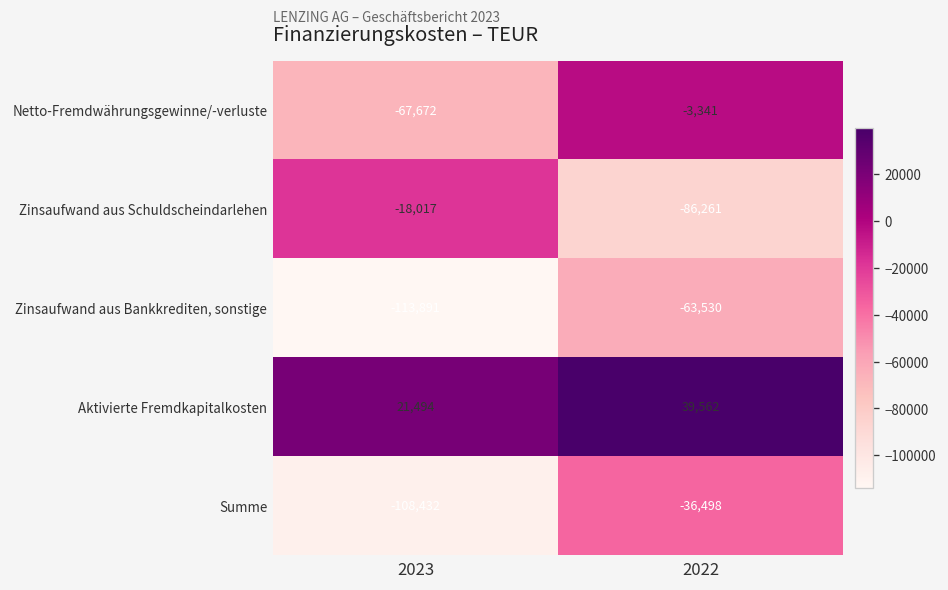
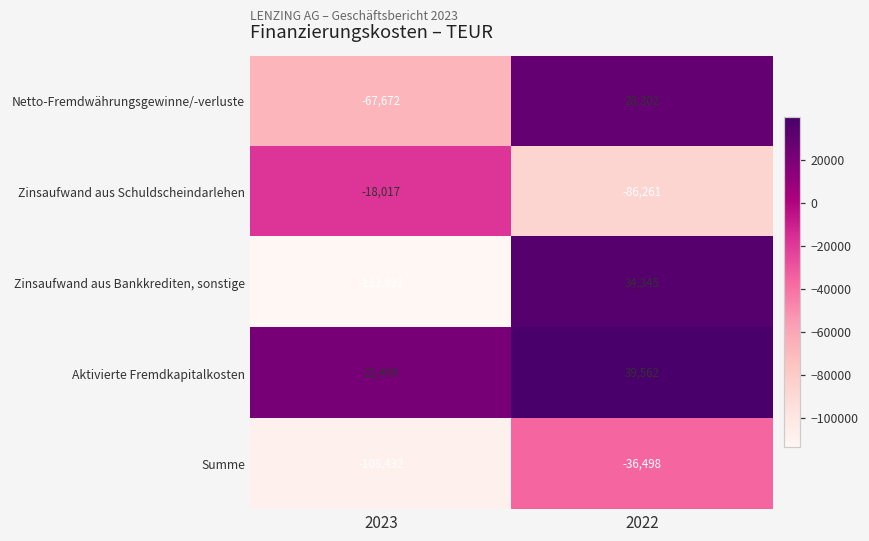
Netto-Fremdwährungsgewinne/-verluste, 2022: -3,341 -> 28,302
Zinsaufwand aus Bankkrediten, sonstige, 2022: -63,530 -> 34,345
